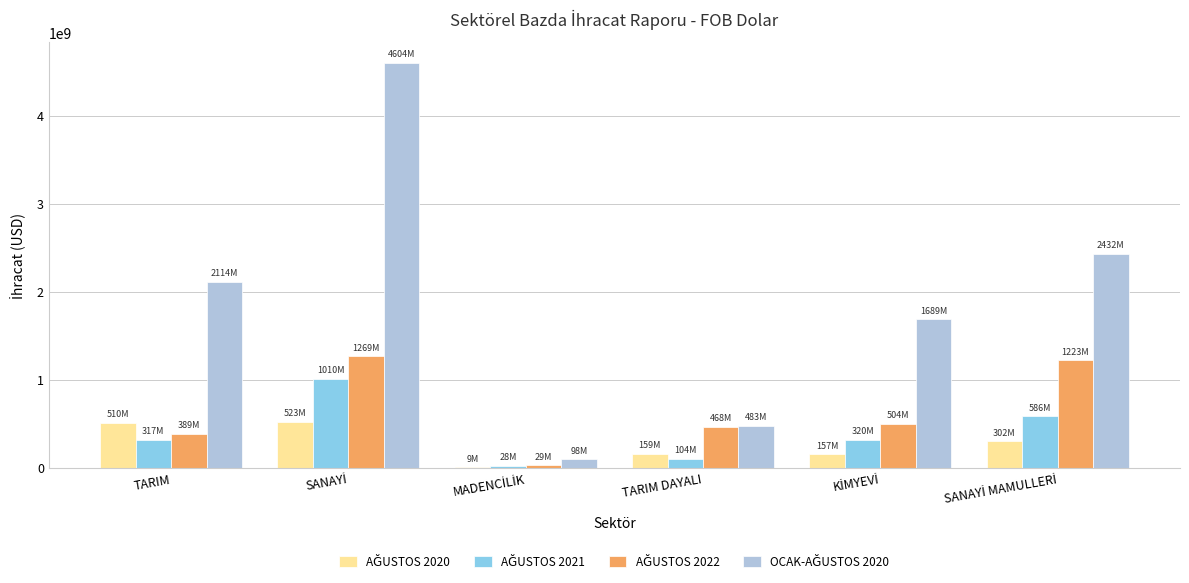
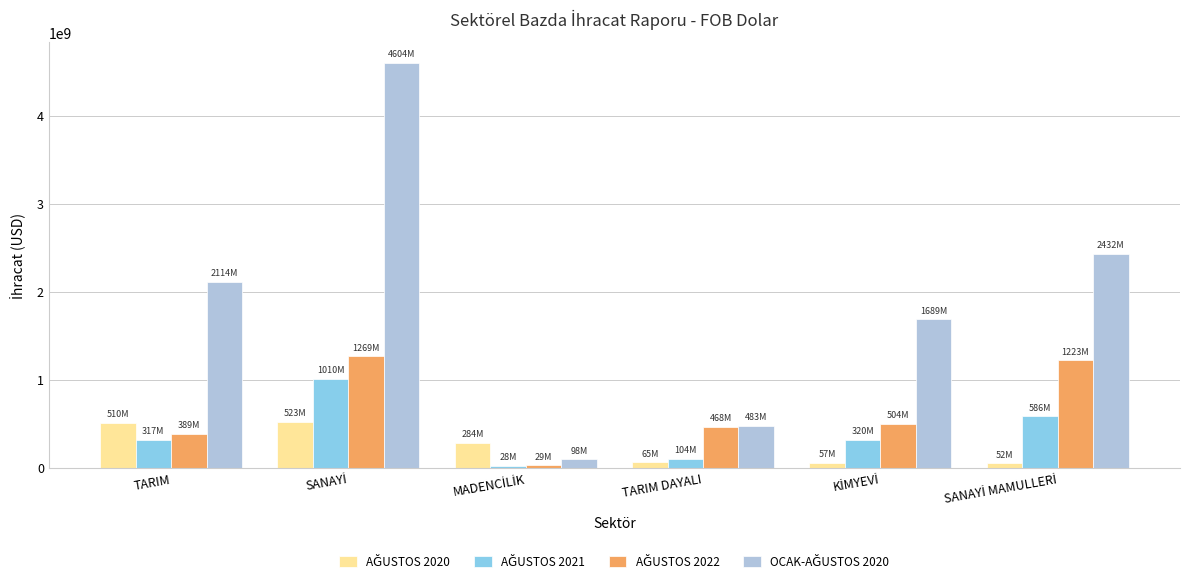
AĞUSTOS 2020, MADENCİLİK: 9M -> 284M
AĞUSTOS 2020, TARIM DAYALI: 159M -> 65M
AĞUSTOS 2020, KİMYEVİ: 157M -> 57M
AĞUSTOS 2020, SANAYİ MAMULLERİ: 302M -> 52M
